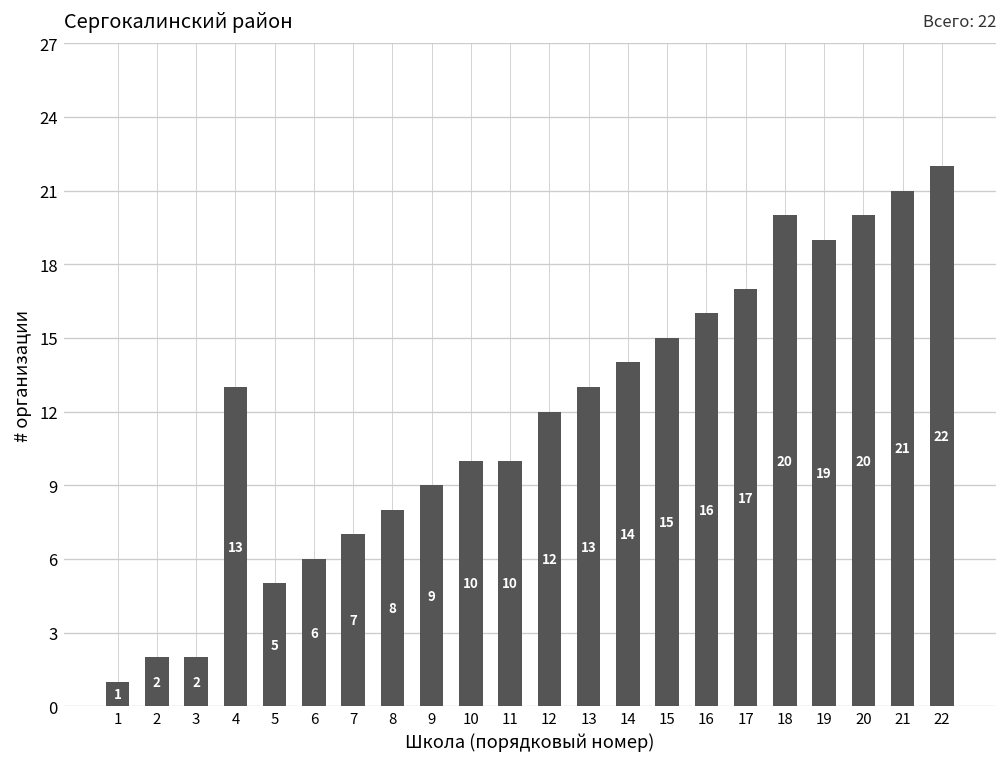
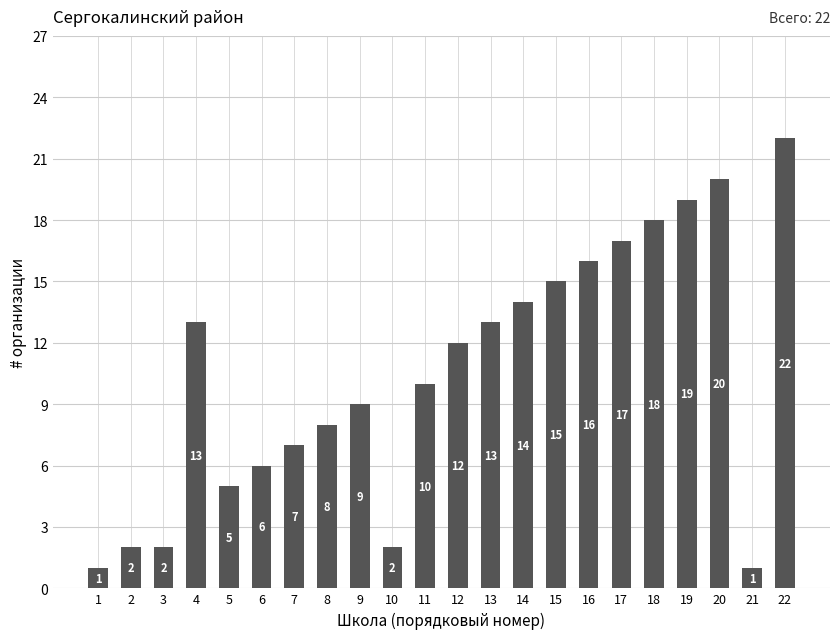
10: 10 -> 2
18: 20 -> 18
21: 21 -> 1
